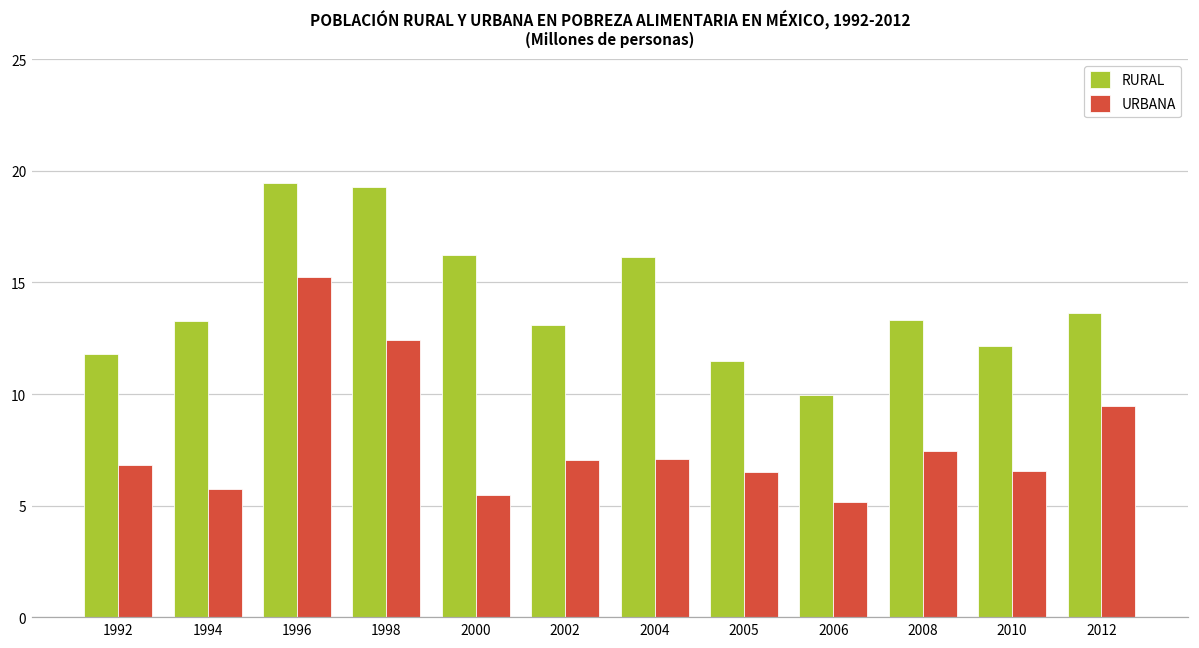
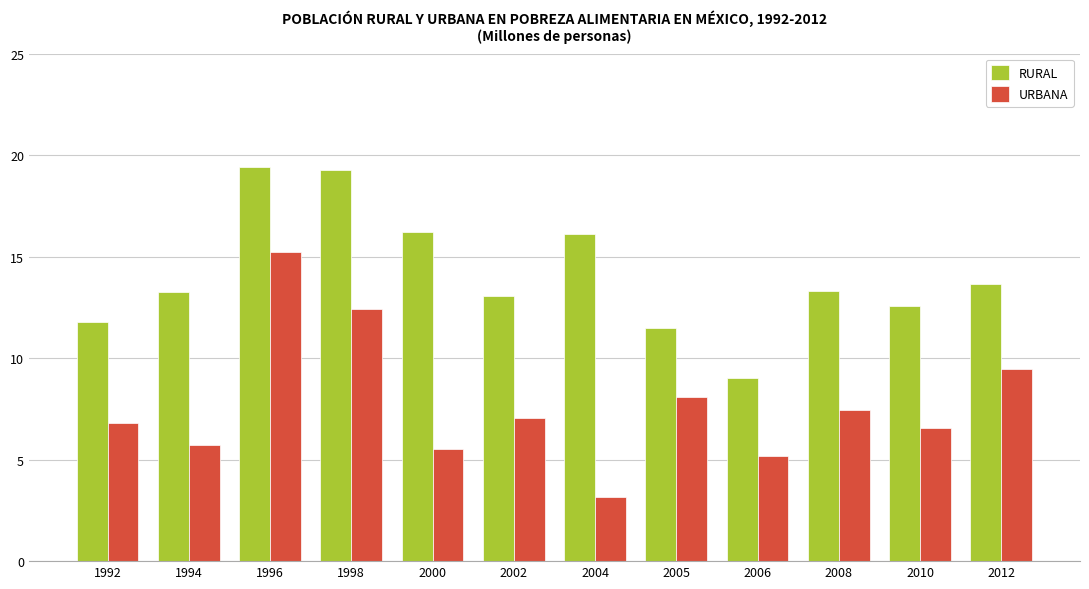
URBANA, 2004: 7.1 -> 3.2
URBANA, 2005: 6.5 -> 8.1
RURAL, 2006: 10.0 -> 9.0
RURAL, 2010: 12.1 -> 12.6
